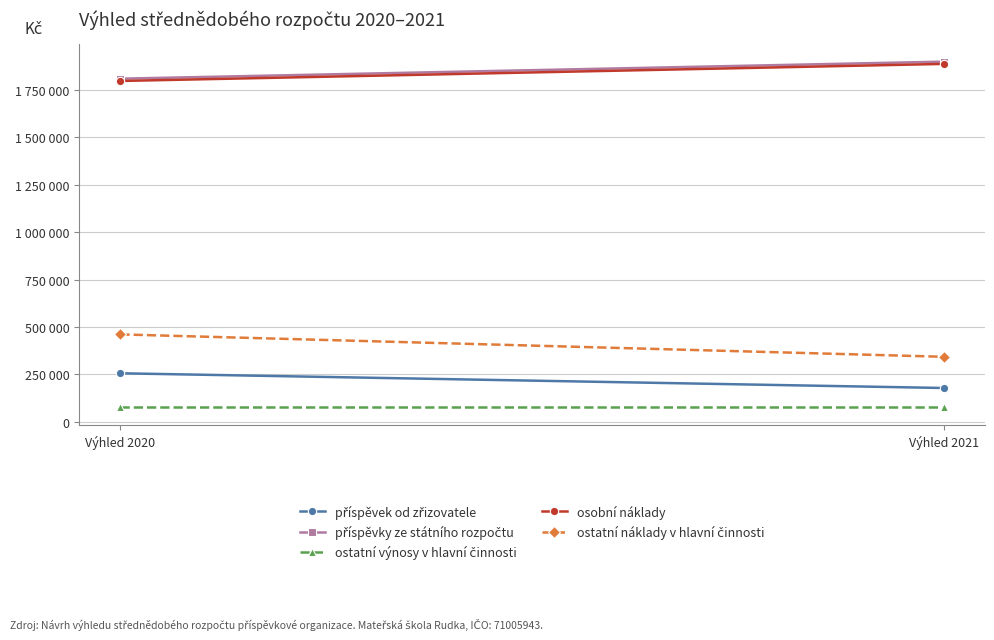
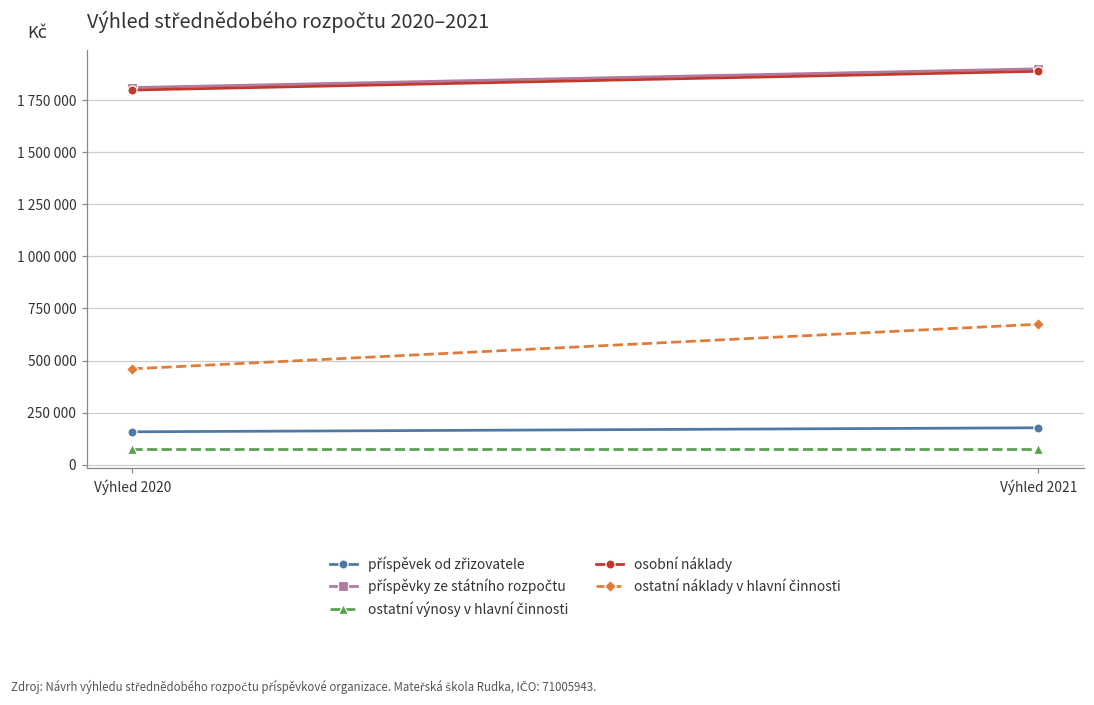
příspěvek od zřizovatele, Výhled 2020: 260000 -> 160000
ostatní náklady v hlavní činnosti, Výhled 2021: 340000 -> 670000
